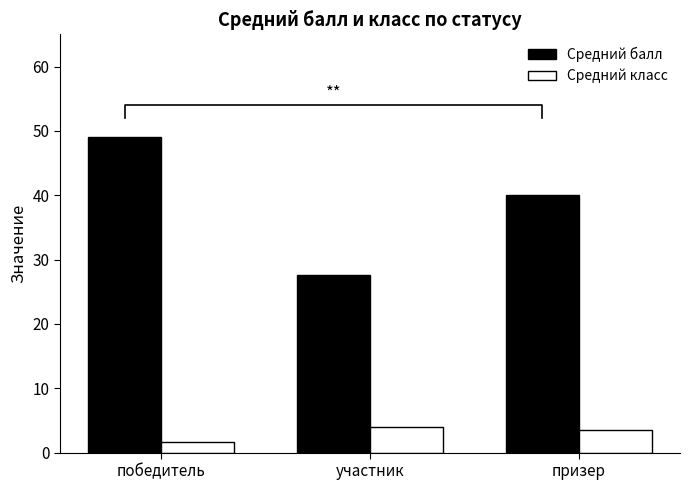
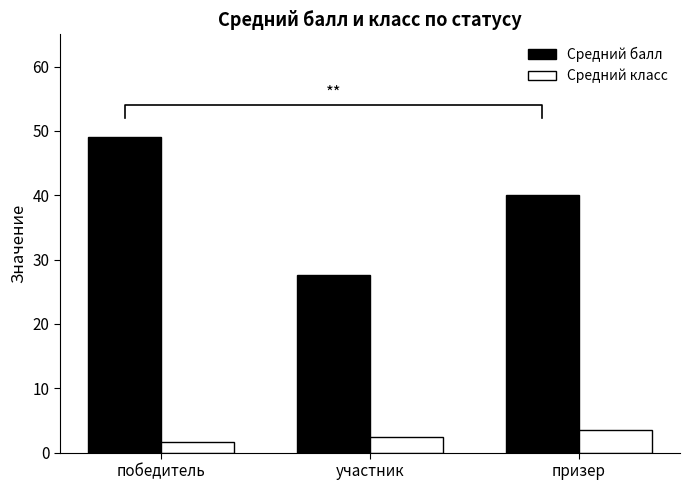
Средний класс, участник: 4 -> 2
